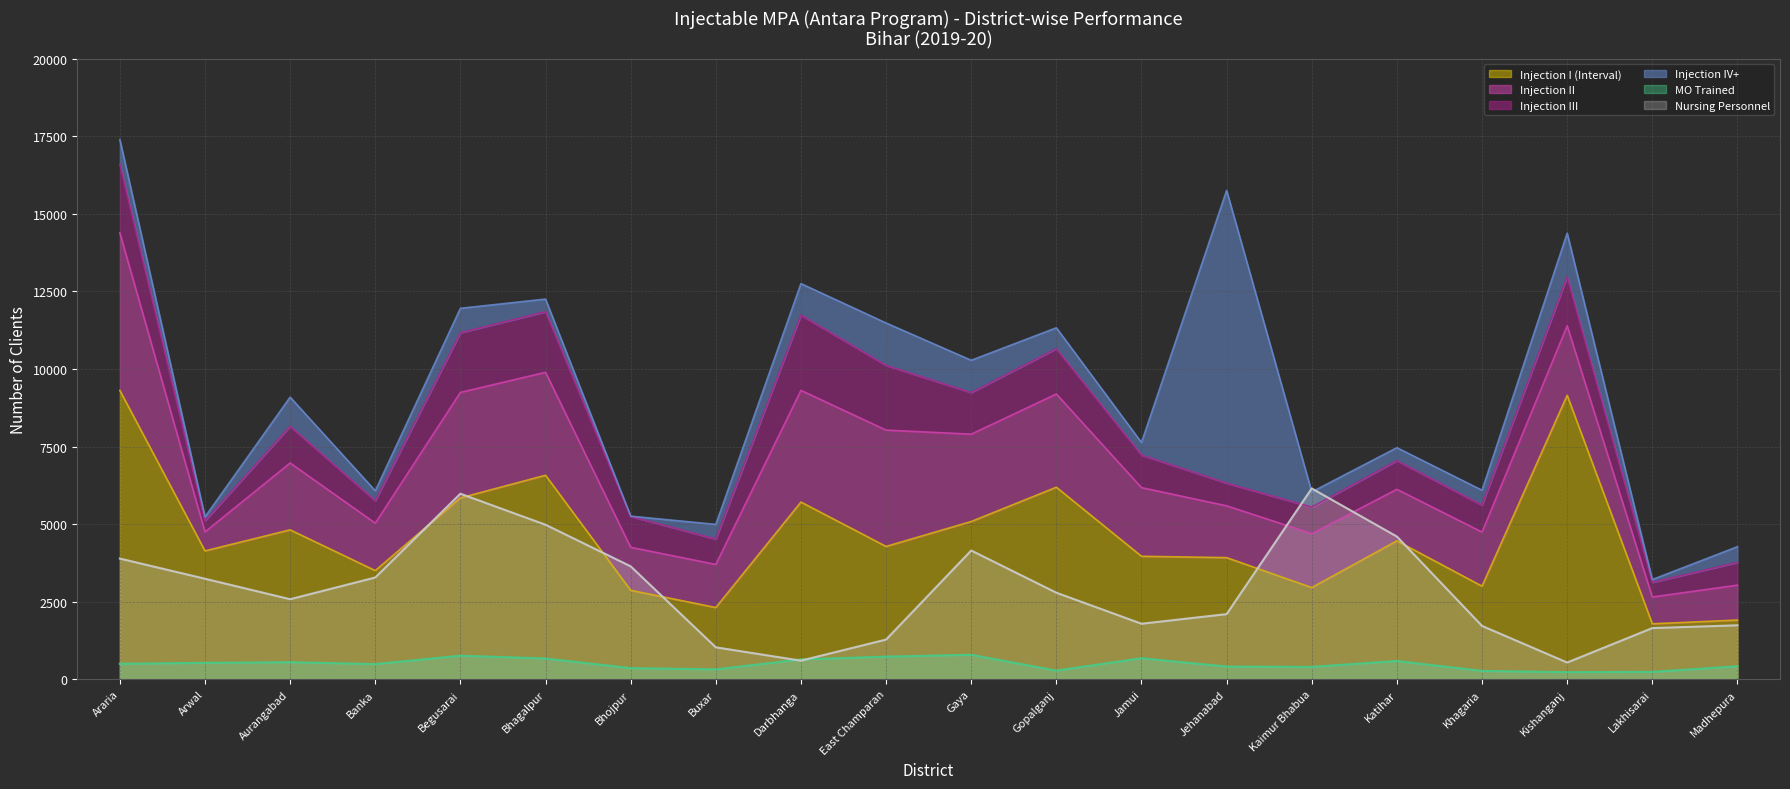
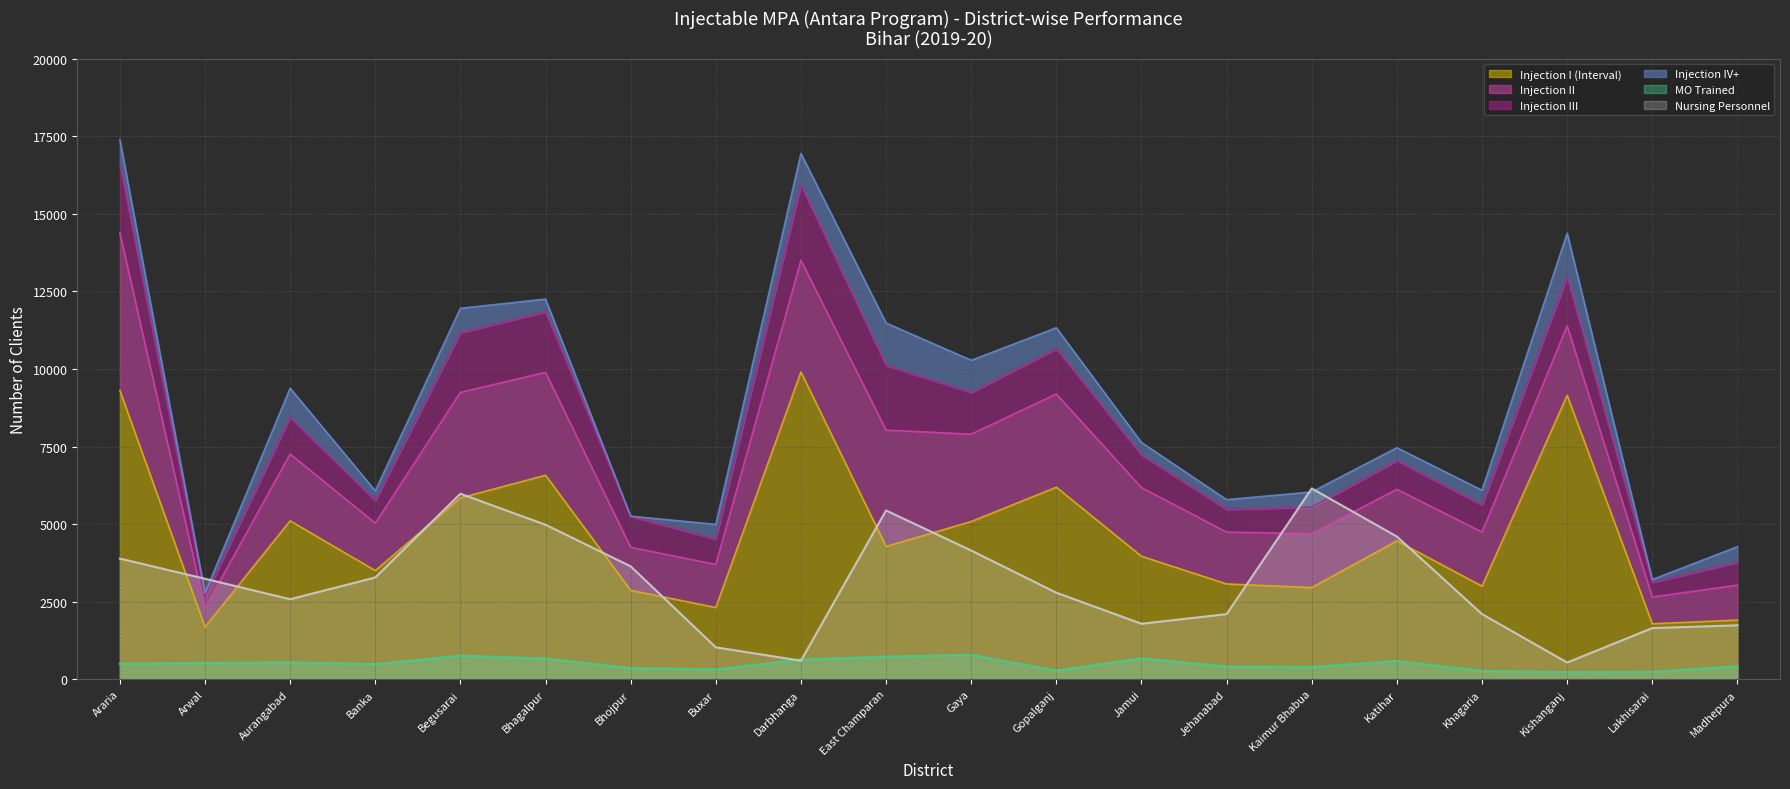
Injection I (Interval), Arwal: 4100 -> 1700
Injection I (Interval), Aurangabad: 4800 -> 5100
Injection I (Interval), Darbhanga: 5700 -> 9900
Nursing Personnel, East Champaran: 1300 -> 5400
Injection I (Interval), Jehanabad: 3900 -> 3100
Injection IV+, Jehanabad: 9400 -> 300
Nursing Personnel, Khagaria: 1700 -> 2100
